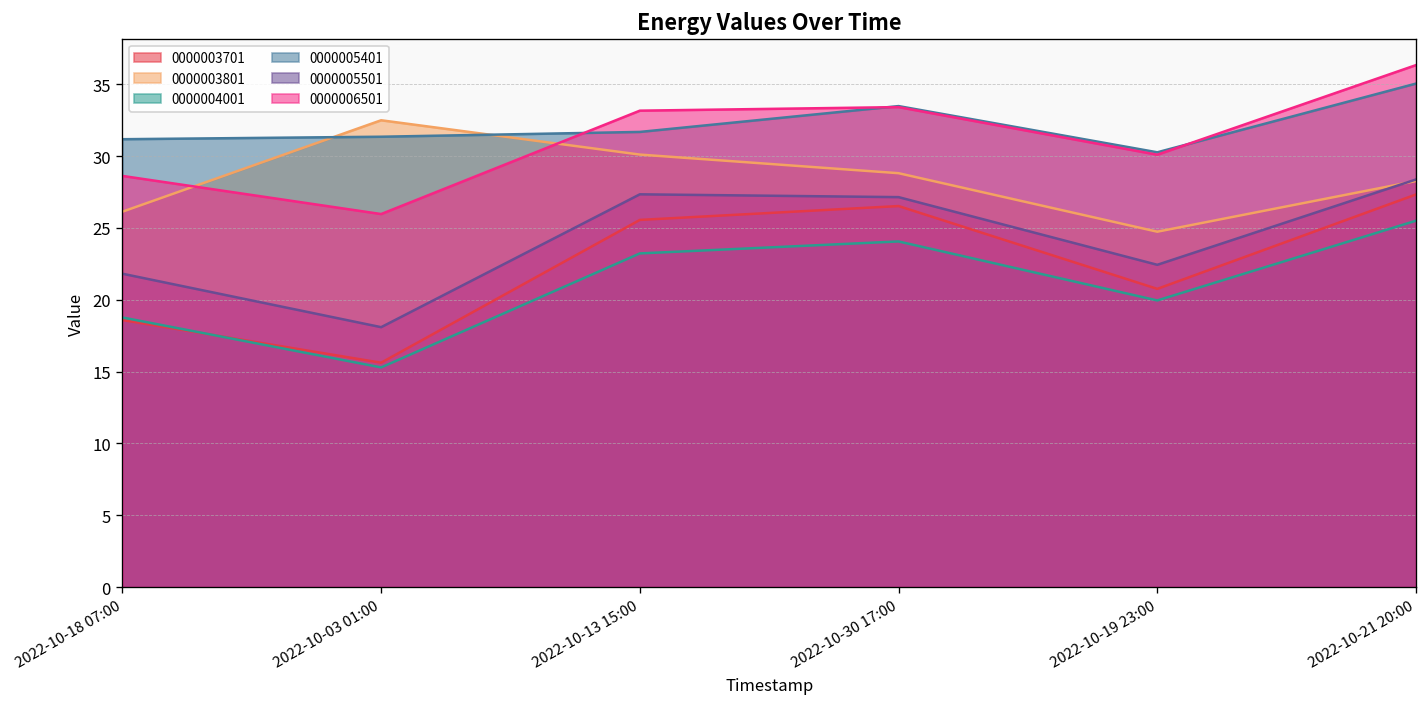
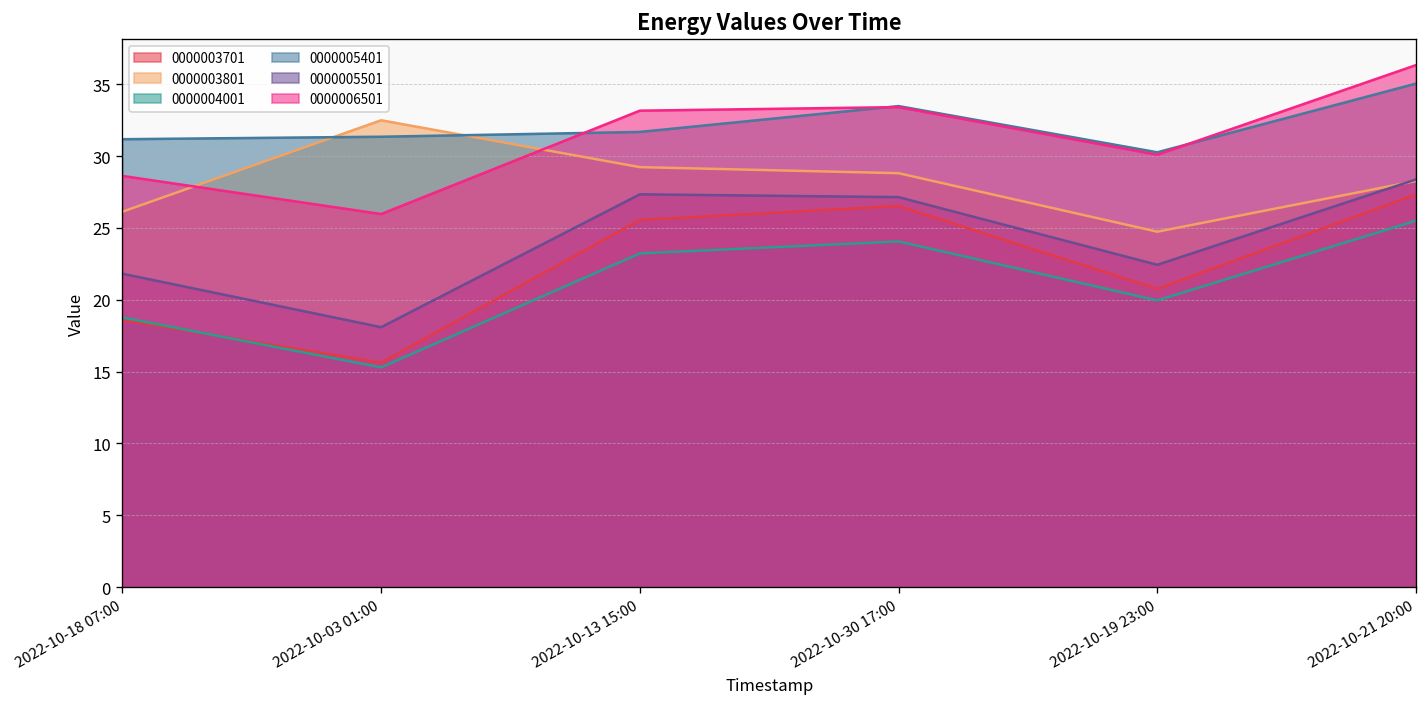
0000003801, 2022-10-13 15:00: 30.1 -> 29.2
